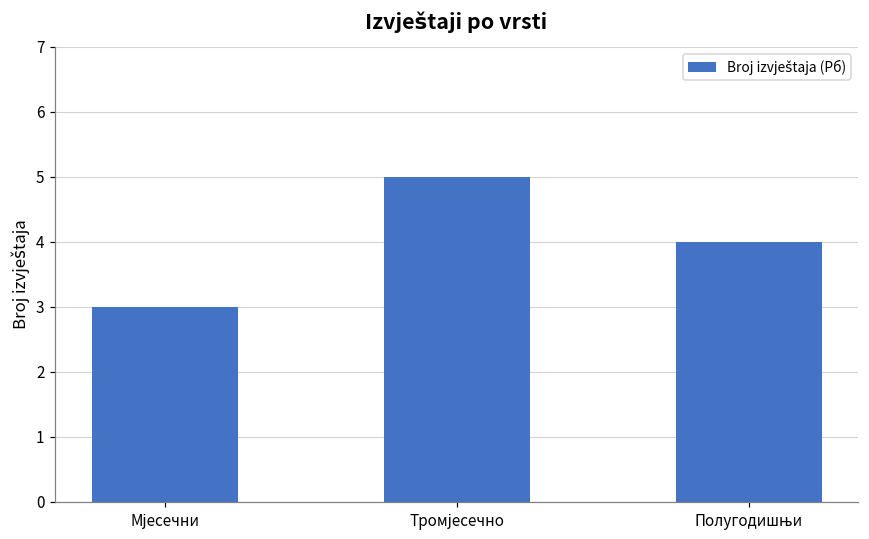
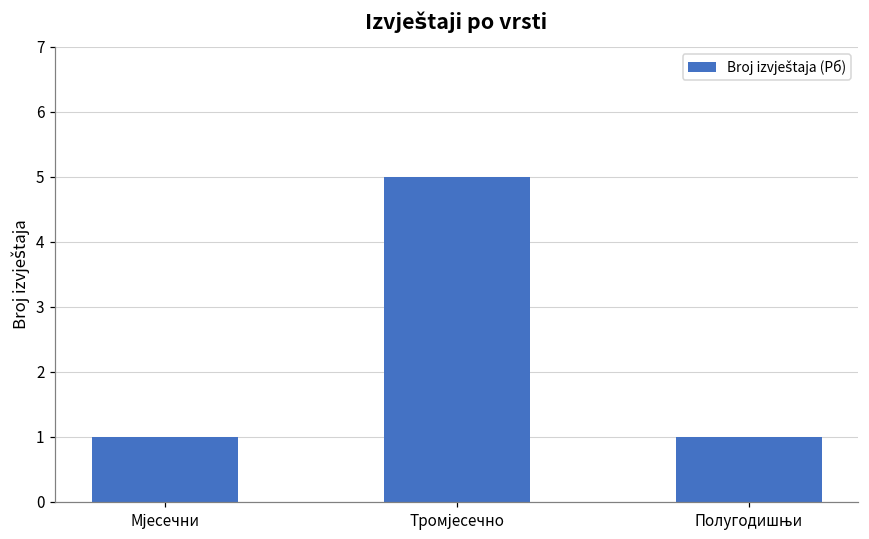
Мјесечни: 3 -> 1
Полугодишњи: 4 -> 1
